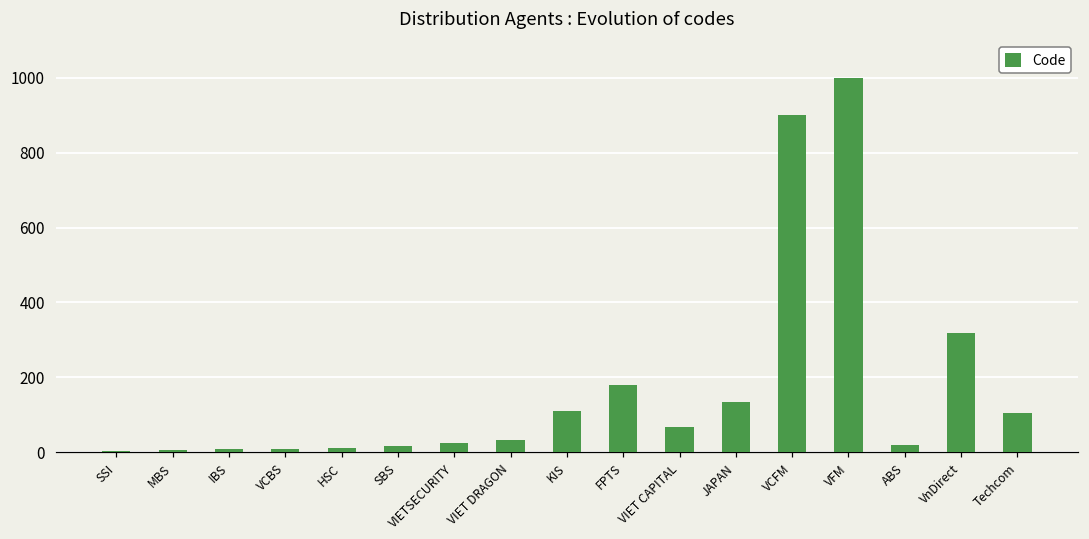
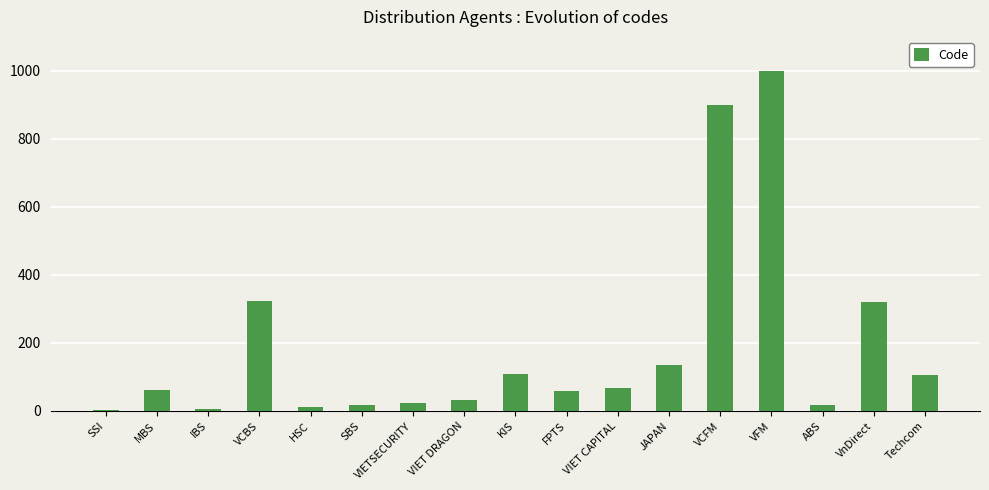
MBS: 10 -> 60
VCBS: 10 -> 320
FPTS: 180 -> 60
